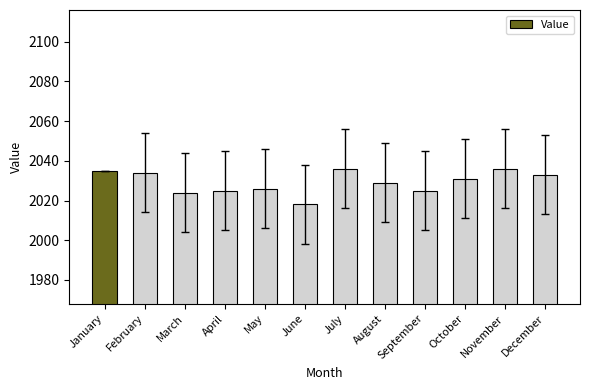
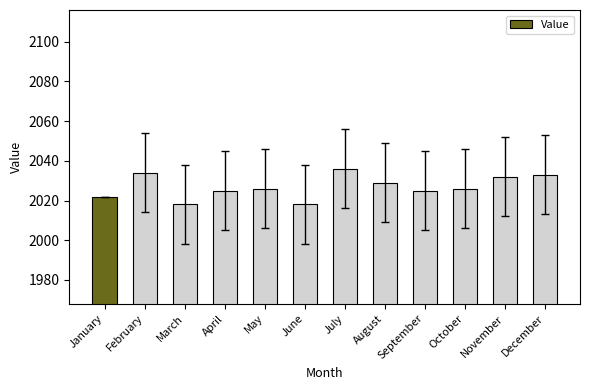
Value, January: 2035 -> 2022
Value, March: 2024 -> 2018
Value, October: 2031 -> 2026
Value, November: 2036 -> 2032
